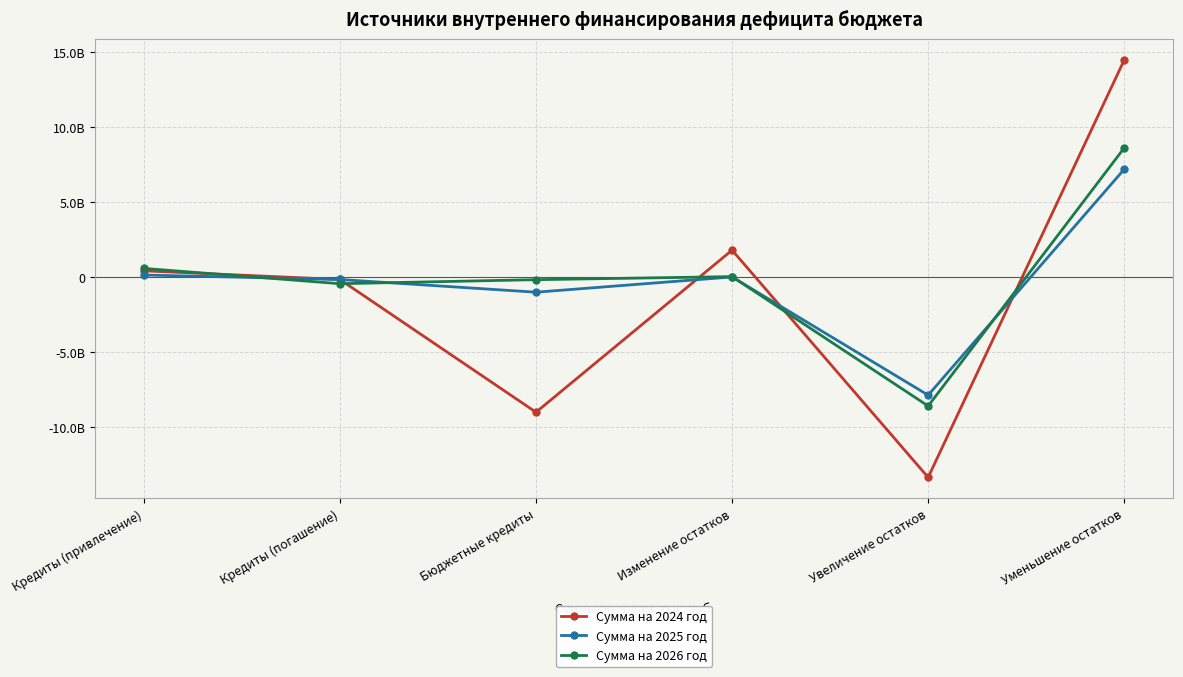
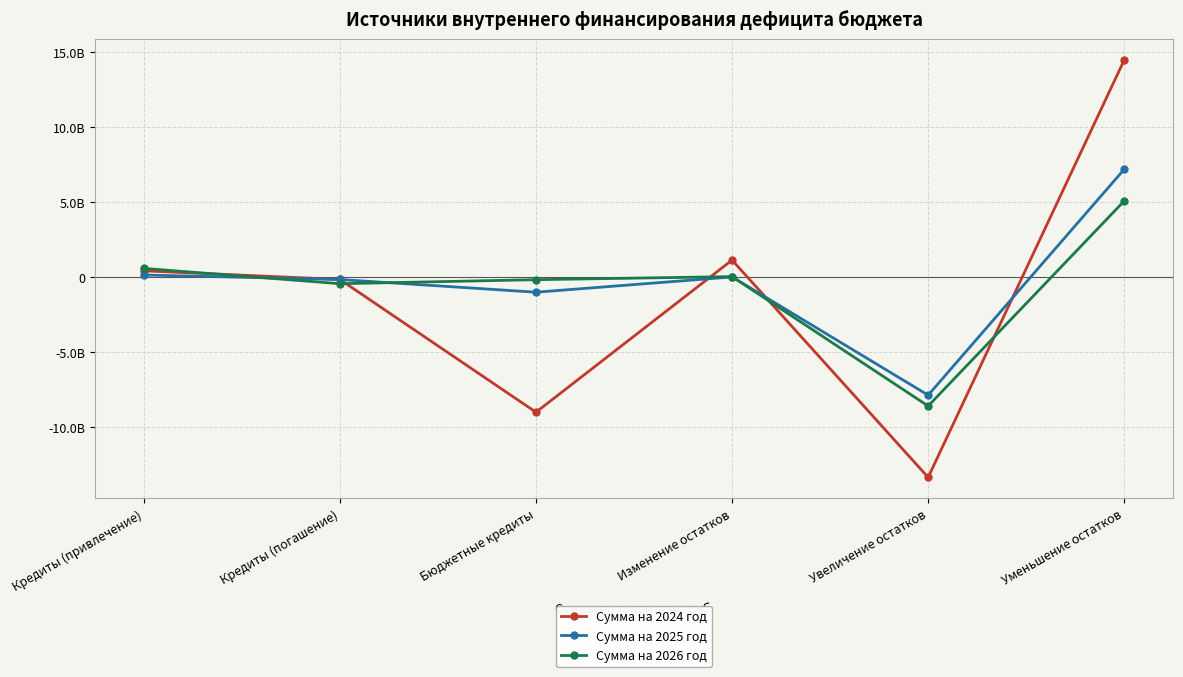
Сумма на 2024 год, Изменение остатков: 1800000000 -> 1100000000
Сумма на 2026 год, Уменьшение остатков: 8600000000 -> 5100000000
